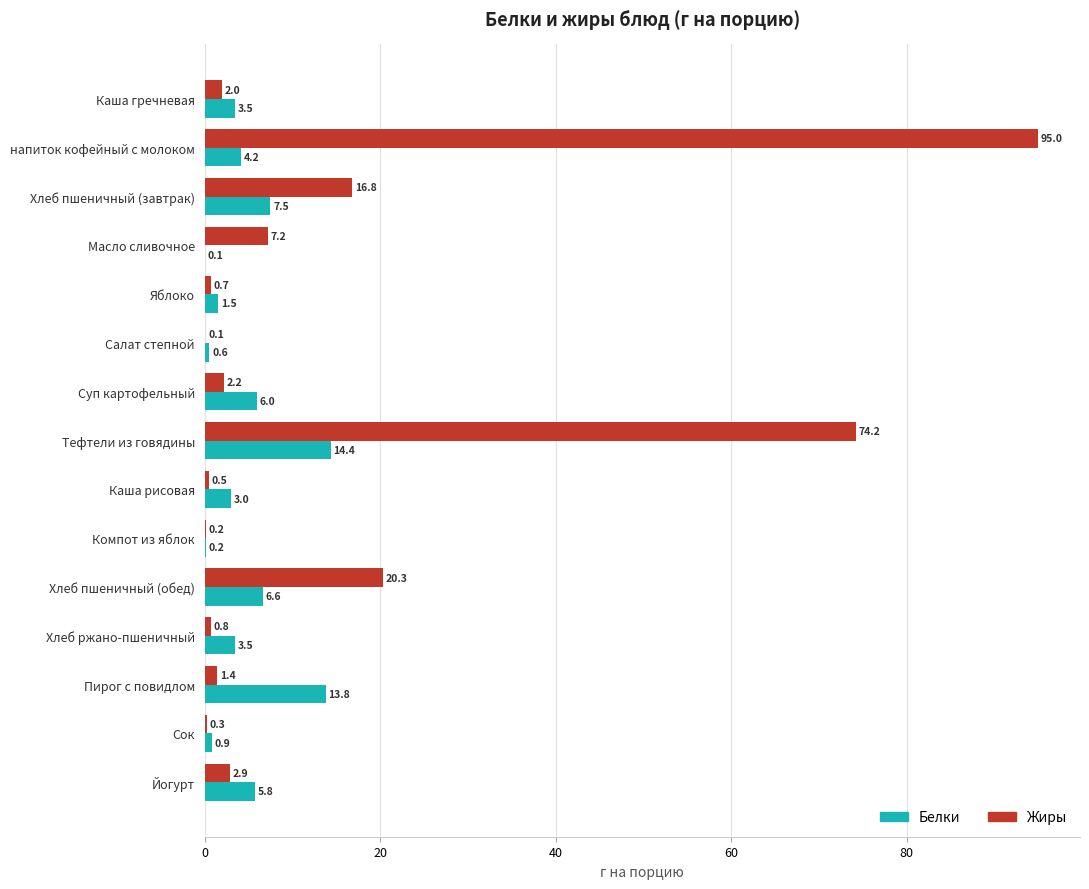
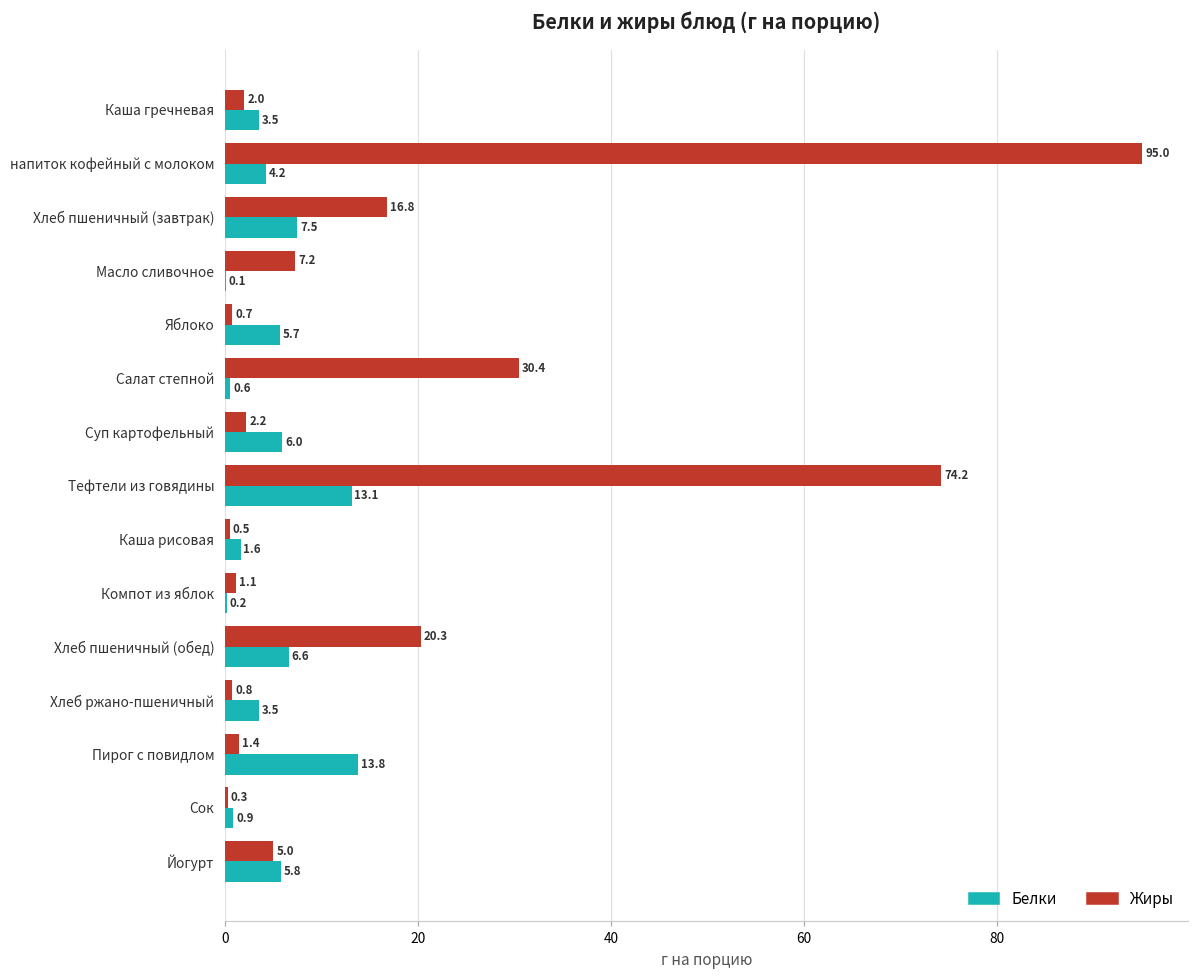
Белки, Яблоко: 1.5 -> 5.7
Жиры, Салат степной: 0.1 -> 30.4
Белки, Тефтели из говядины: 14.4 -> 13.1
Белки, Каша рисовая: 3.0 -> 1.6
Жиры, Компот из яблок: 0.2 -> 1.1
Жиры, Йогурт: 2.9 -> 5.0
